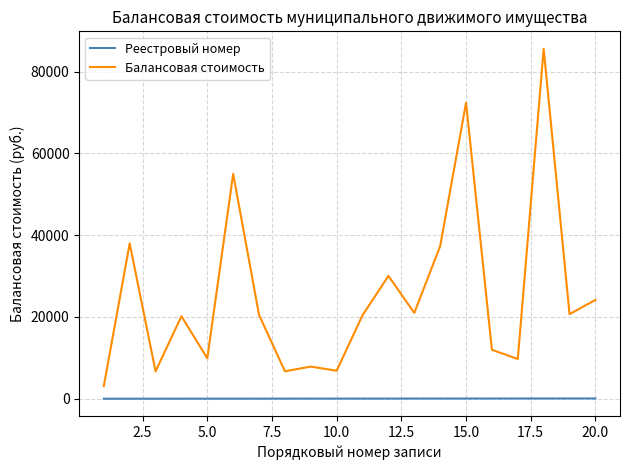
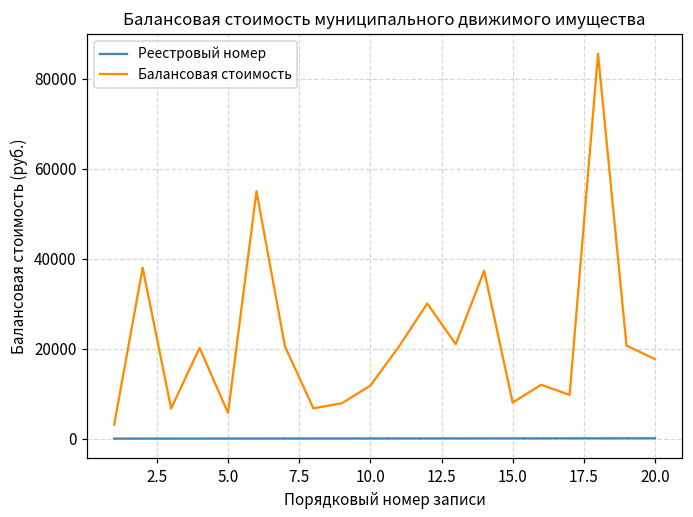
Балансовая стоимость, 5.0: 10000 -> 6000
Балансовая стоимость, 10.0: 7000 -> 12000
Балансовая стоимость, 15.0: 72000 -> 8000
Балансовая стоимость, 20.0: 24000 -> 18000
